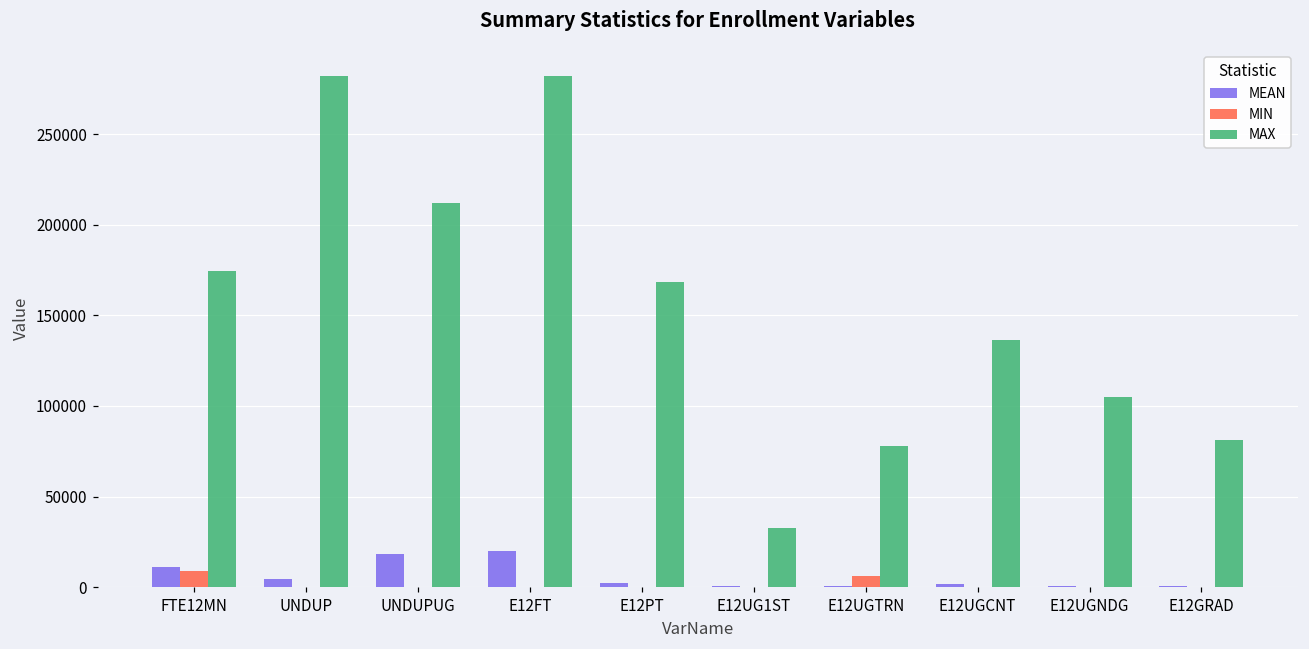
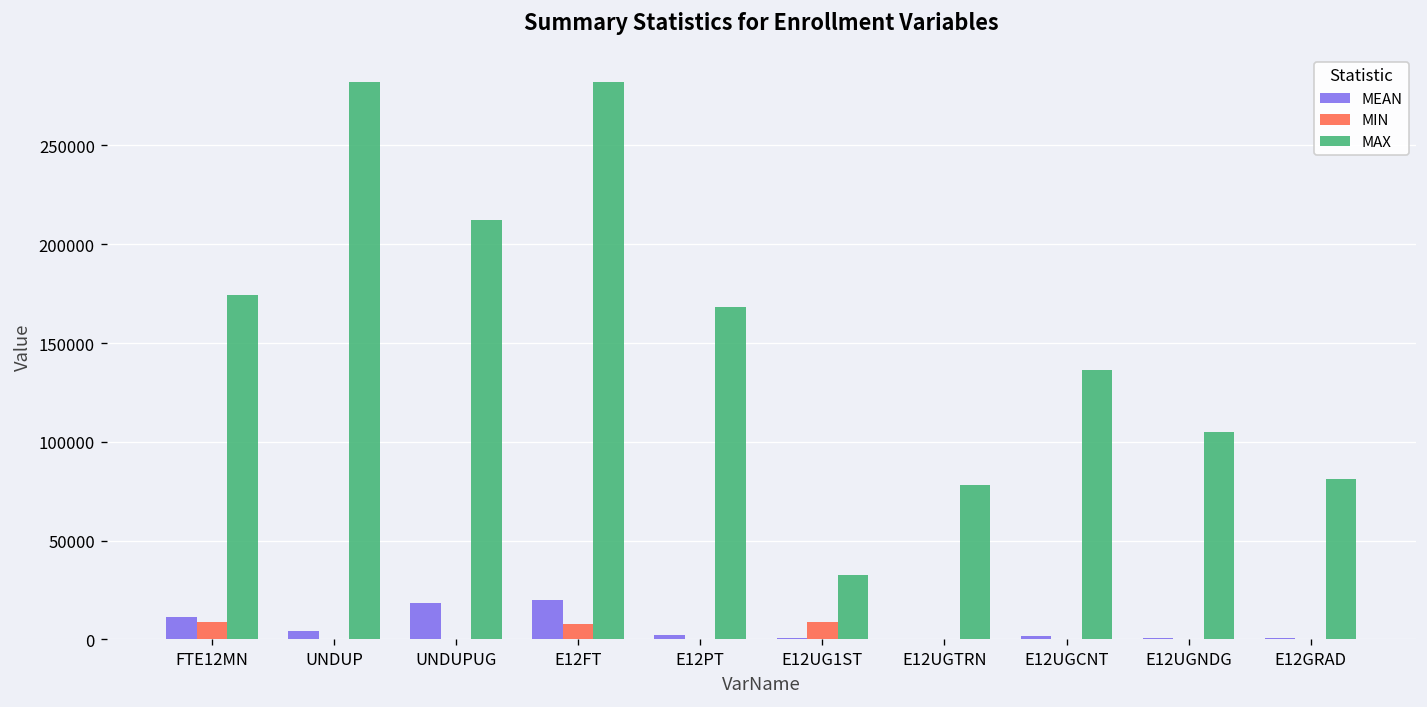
MIN, E12FT: 0 -> 8000
MIN, E12UG1ST: 0 -> 9000
MIN, E12UGTRN: 6000 -> 0
